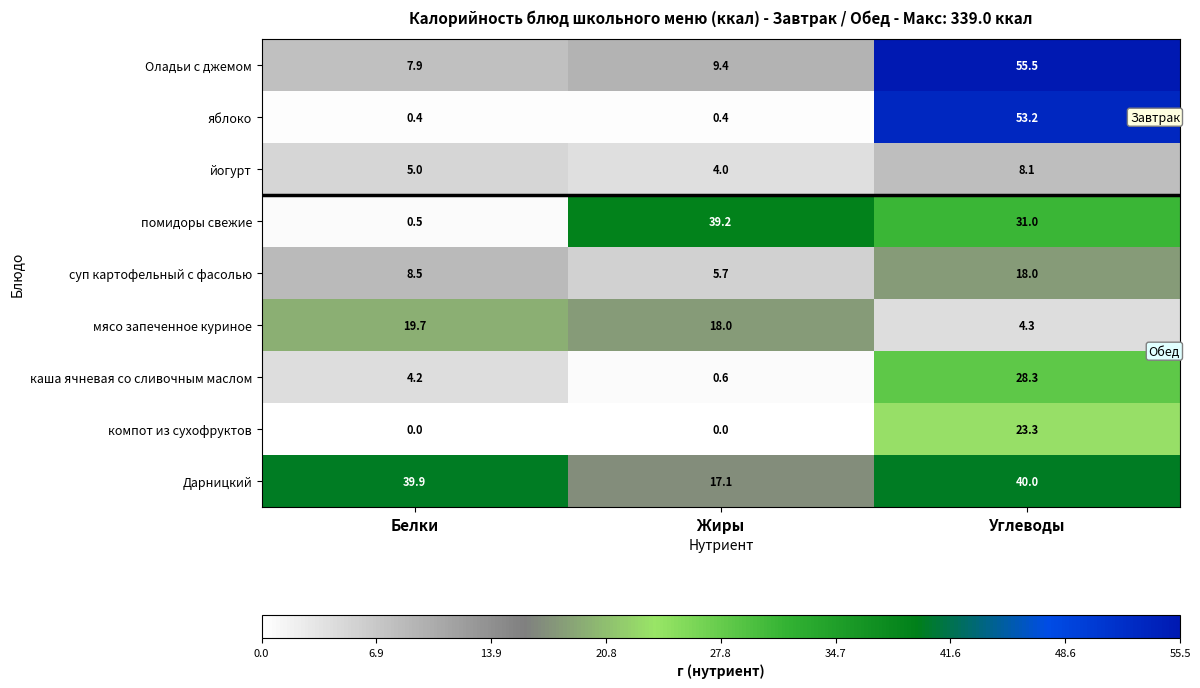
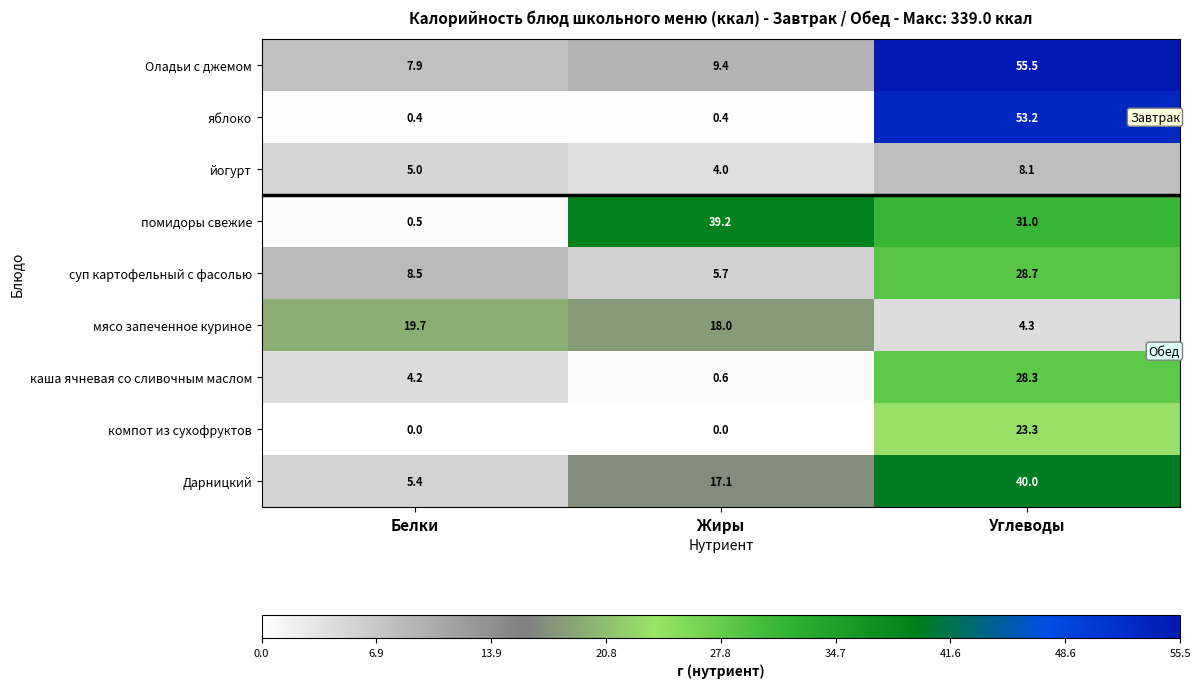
суп картофельный с фасолью, Углеводы: 18.0 -> 28.7
Дарницкий, Белки: 39.9 -> 5.4
